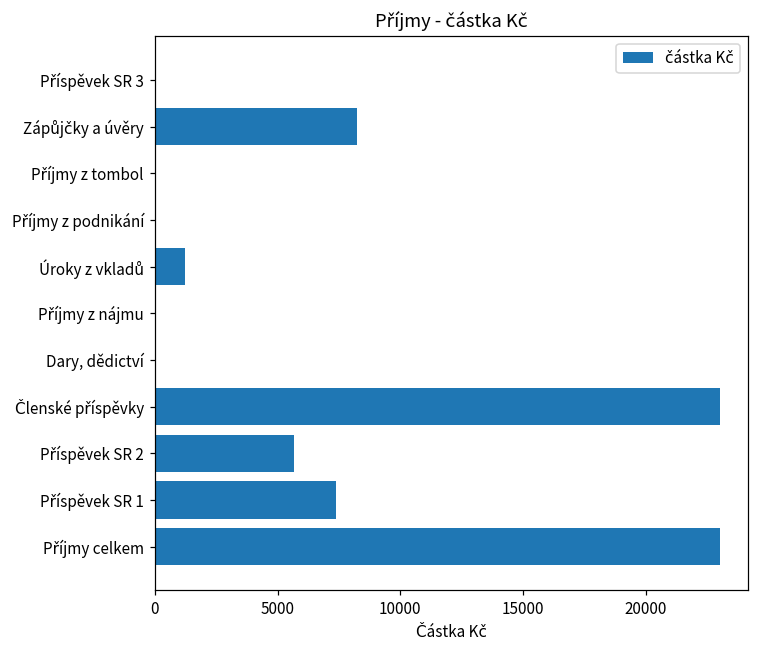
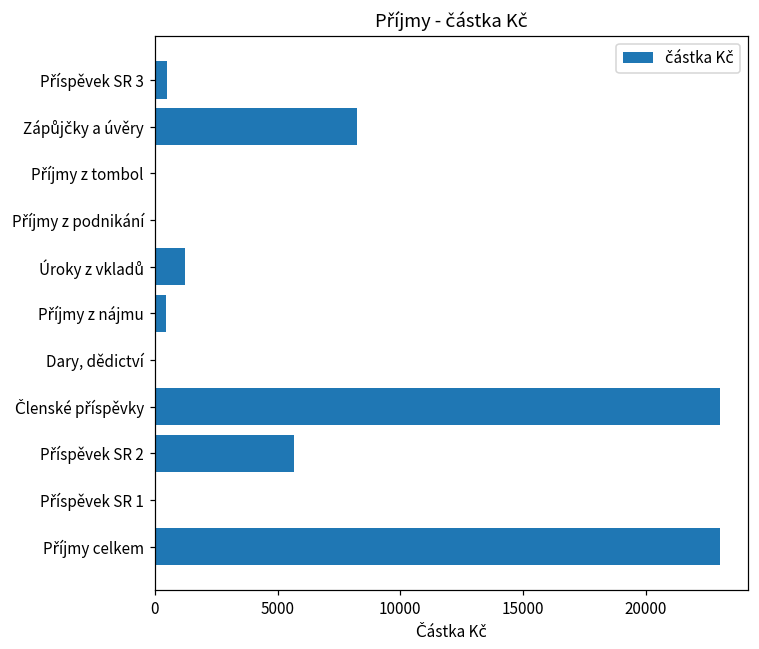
Příspěvek SR 3: 0 -> 500
Příjmy z nájmu: 0 -> 500
Příspěvek SR 1: 7400 -> 0
